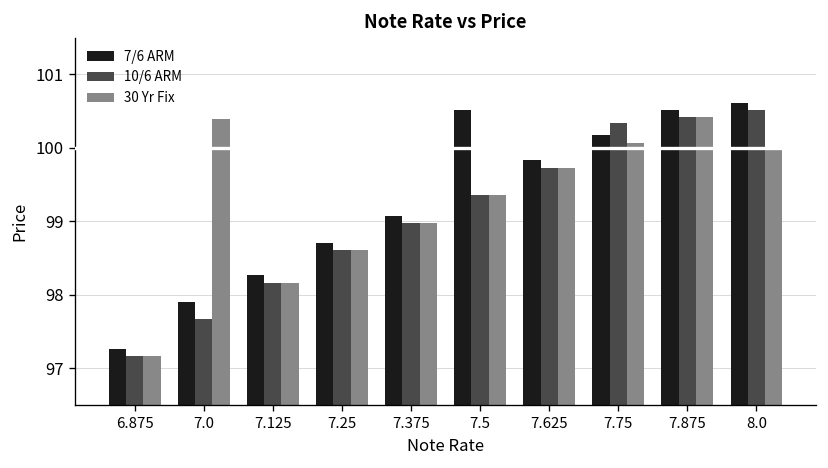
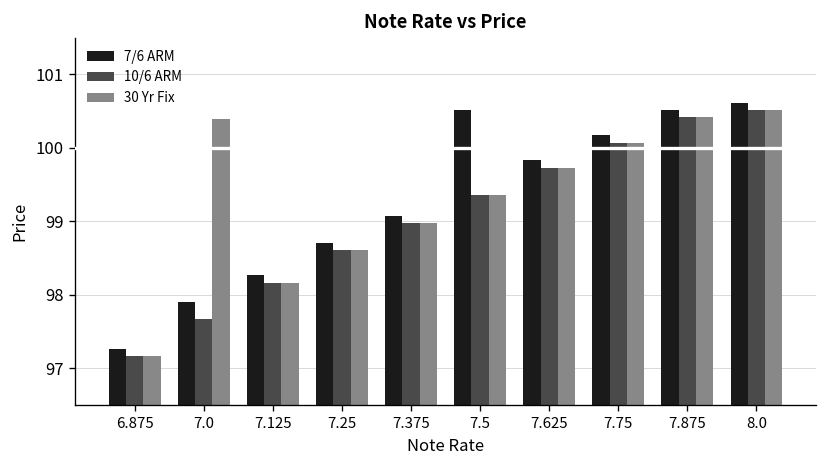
10/6 ARM, 7.75: 100.3 -> 100.1
30 Yr Fix, 8.0: 100.0 -> 100.5
